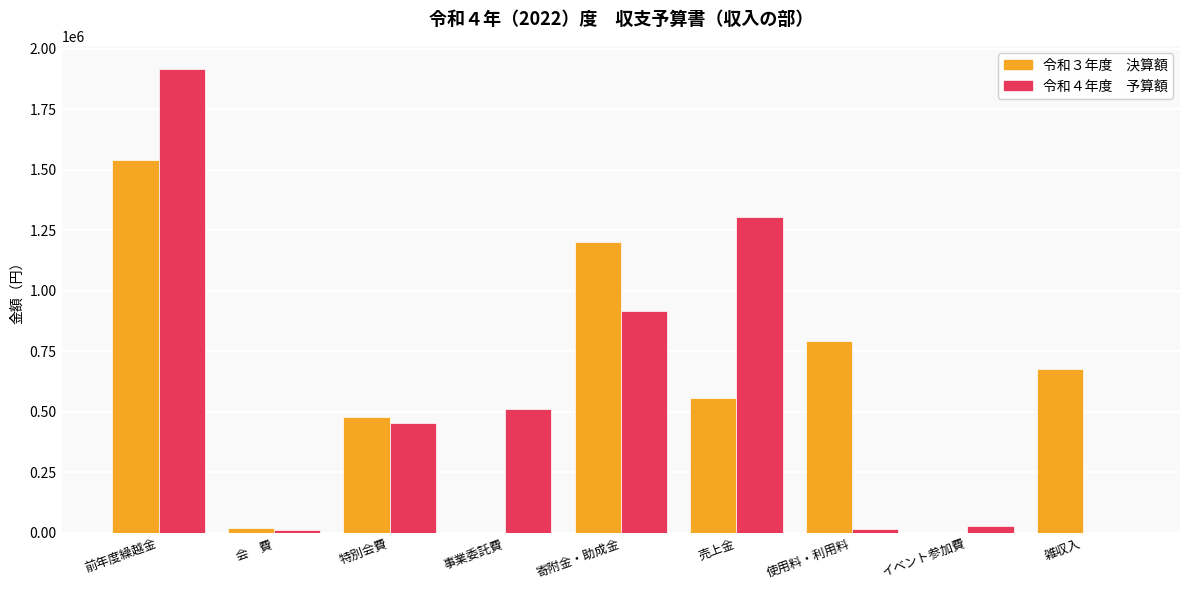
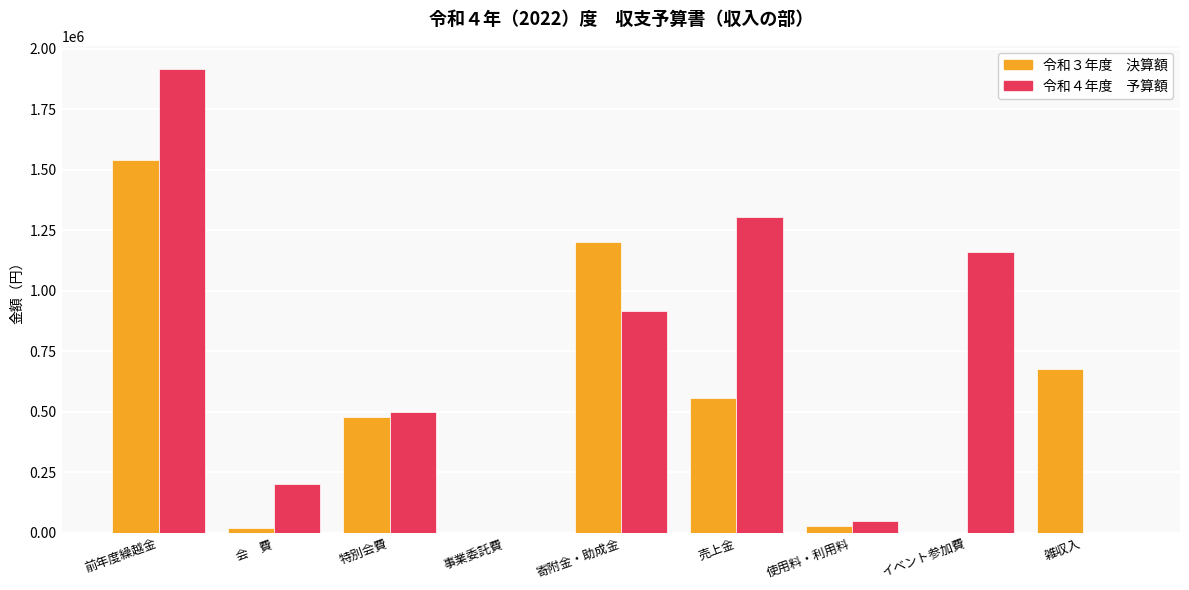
令和４年度 予算額, 会 費: 10000 -> 200000
令和４年度 予算額, 特別会費: 450000 -> 500000
令和４年度 予算額, 事業委託費: 510000 -> 0
令和３年度 決算額, 使用料・利用料: 790000 -> 30000
令和４年度 予算額, 使用料・利用料: 20000 -> 50000
令和４年度 予算額, イベント参加費: 30000 -> 1160000
